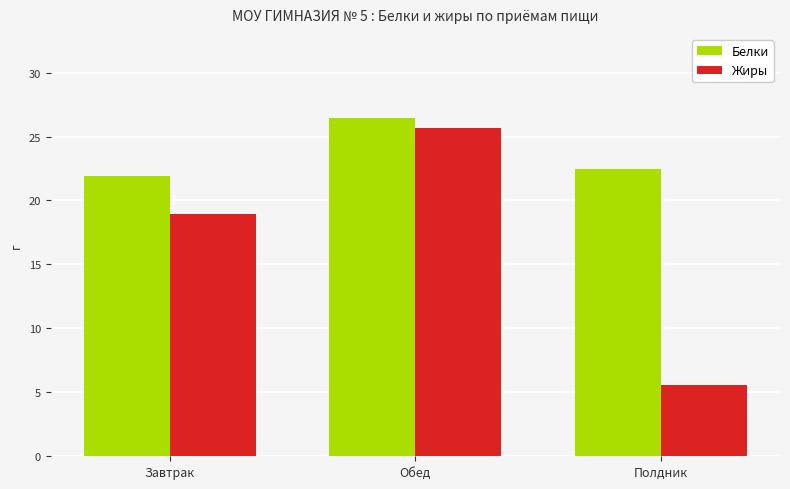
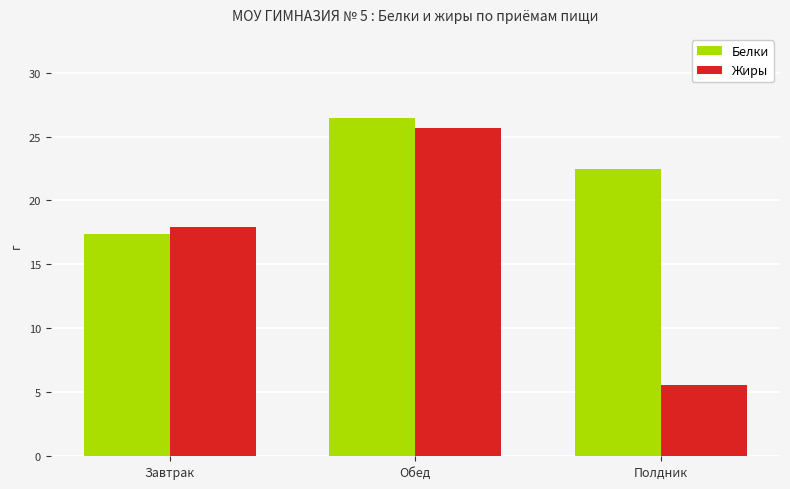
Белки, Завтрак: 21.9 -> 17.4
Жиры, Завтрак: 19.0 -> 17.9
